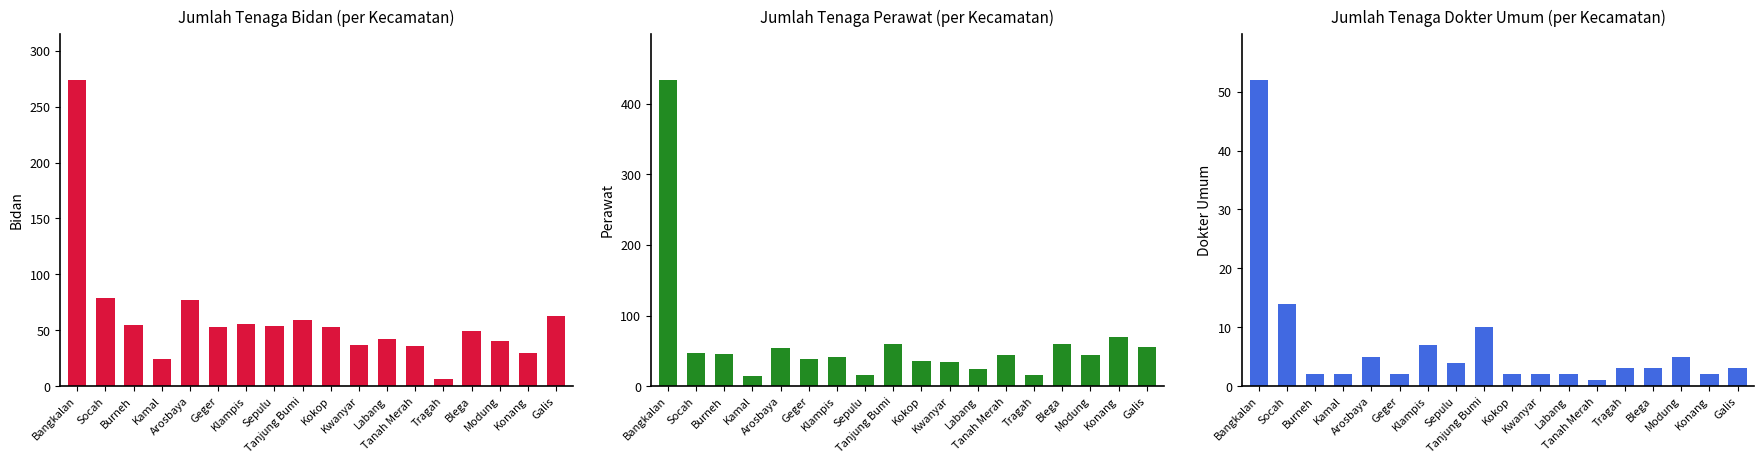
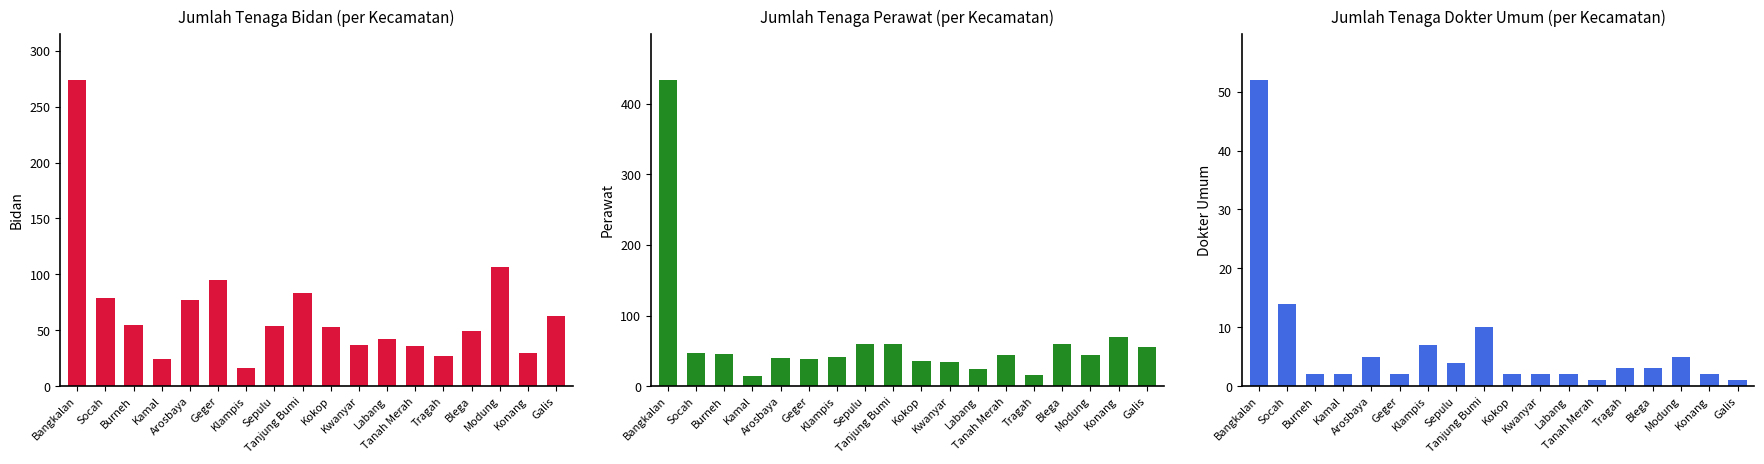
Jumlah Tenaga Bidan (per Kecamatan), Geger: 53 -> 95
Jumlah Tenaga Bidan (per Kecamatan), Klampis: 56 -> 16
Jumlah Tenaga Bidan (per Kecamatan), Tanjung Bumi: 59 -> 83
Jumlah Tenaga Bidan (per Kecamatan), Tragah: 6 -> 27
Jumlah Tenaga Bidan (per Kecamatan), Modung: 40 -> 107
Jumlah Tenaga Perawat (per Kecamatan), Arosbaya: 50 -> 40
Jumlah Tenaga Perawat (per Kecamatan), Sepulu: 20 -> 60
Jumlah Tenaga Dokter Umum (per Kecamatan), Galis: 3 -> 1
